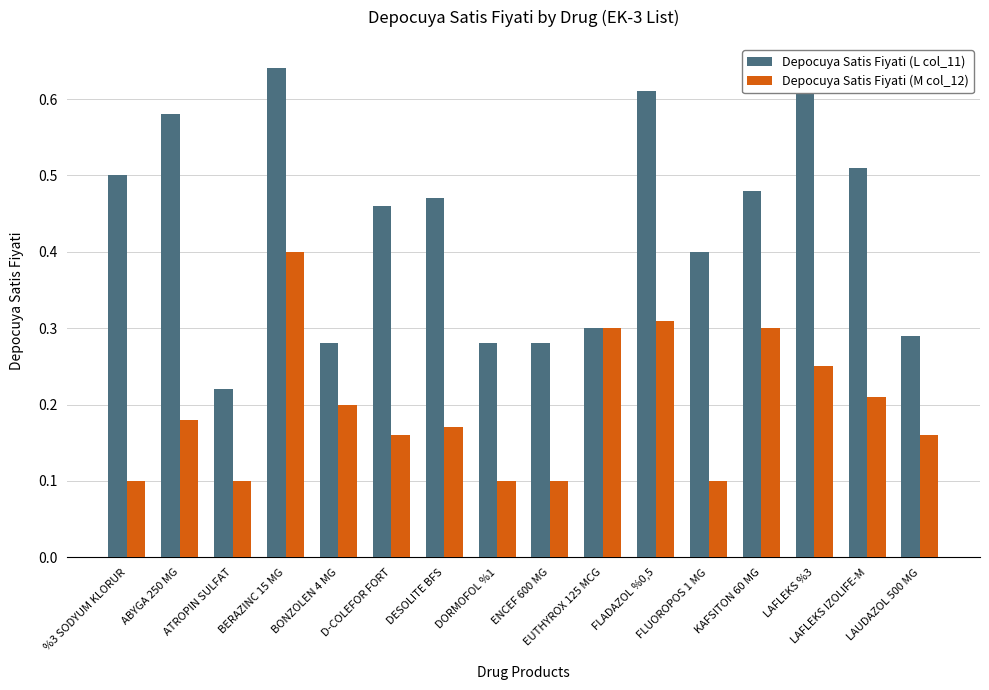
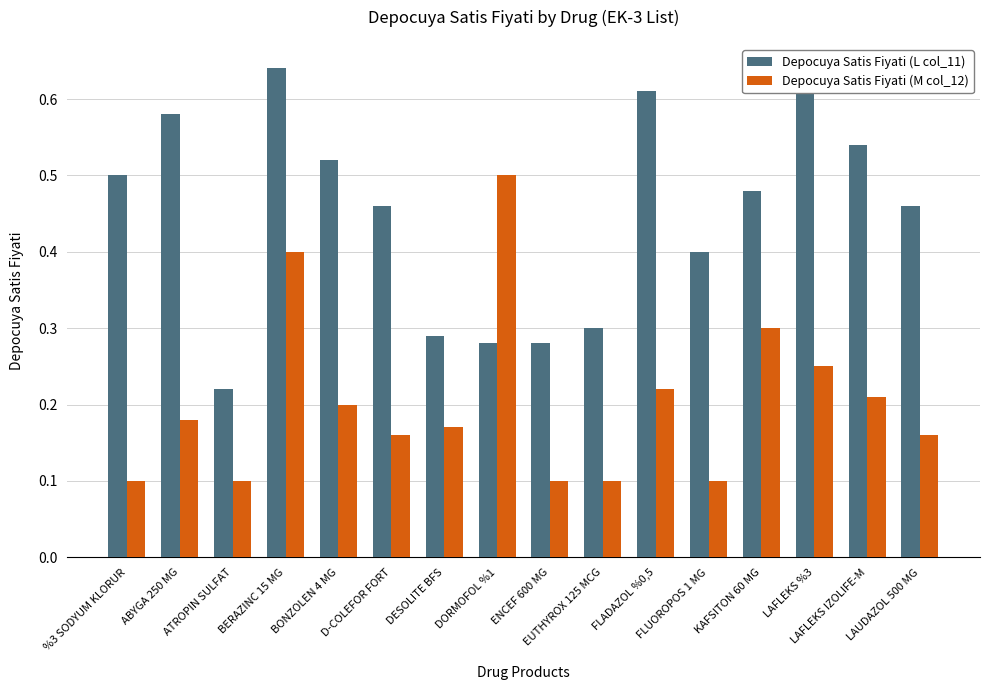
Depocuya Satis Fiyati (L col_11), BONZOLEN 4 MG: 0.28 -> 0.52
Depocuya Satis Fiyati (L col_11), DESOLITE BFS: 0.47 -> 0.29
Depocuya Satis Fiyati (M col_12), DORMOFOL %1: 0.1 -> 0.5
Depocuya Satis Fiyati (M col_12), EUTHYROX 125 MCG: 0.3 -> 0.1
Depocuya Satis Fiyati (M col_12), FLADAZOL %0,5: 0.31 -> 0.22
Depocuya Satis Fiyati (L col_11), LAFLEKS IZOLIFE-M: 0.51 -> 0.54
Depocuya Satis Fiyati (L col_11), LAUDAZOL 500 MG: 0.29 -> 0.46
